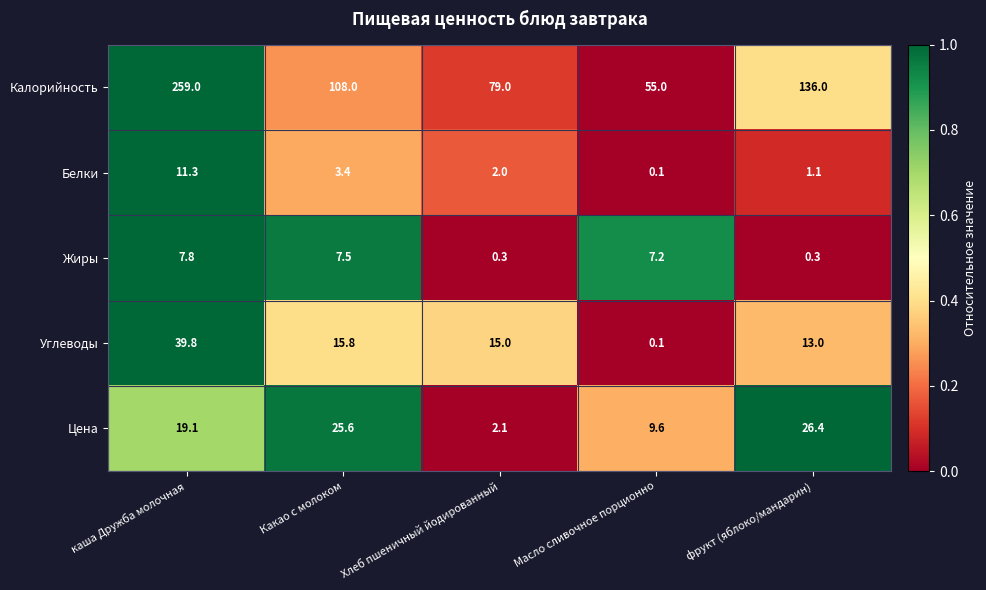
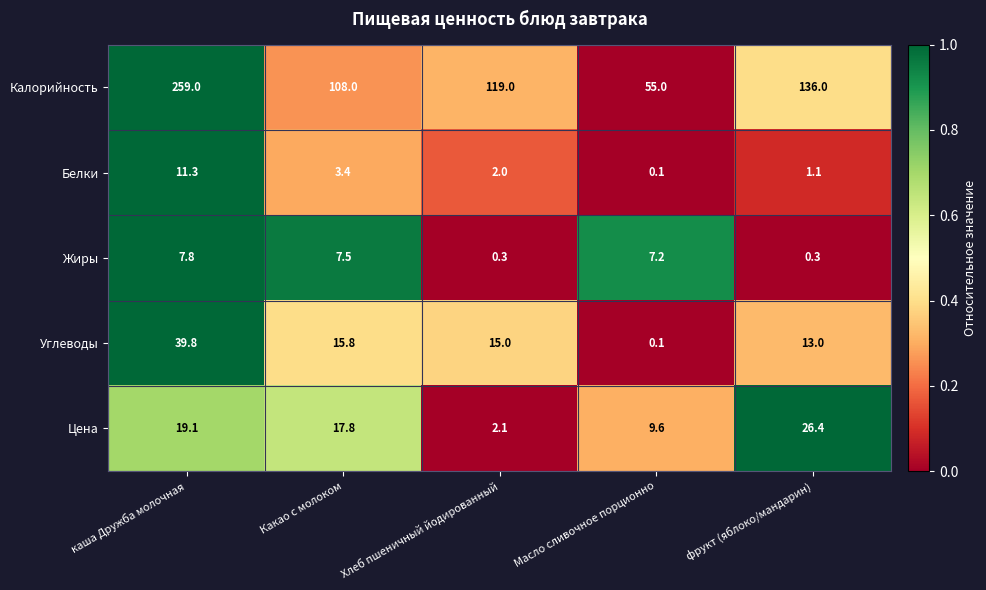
Калорийность, Хлеб пшеничный йодированный: 79.0 -> 119.0
Цена, Какао с молоком: 25.6 -> 17.8
